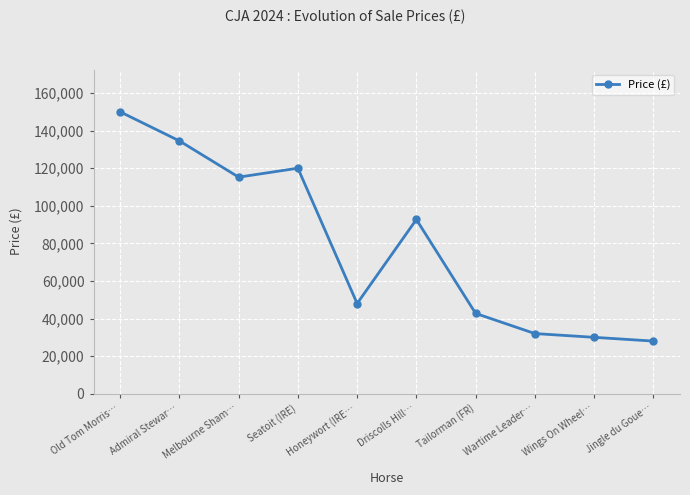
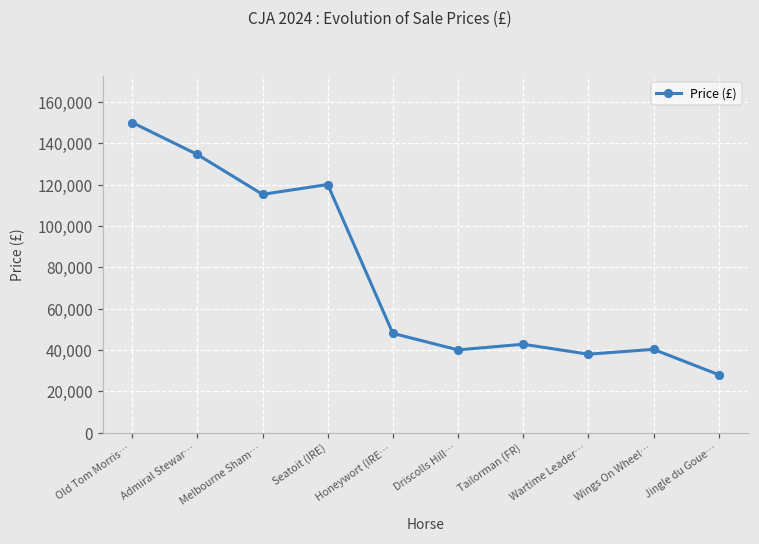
Driscolls Hill…: 93,000 -> 40,000
Wartime Leader…: 32,000 -> 38,000
Wings On Wheel…: 30,000 -> 40,000
